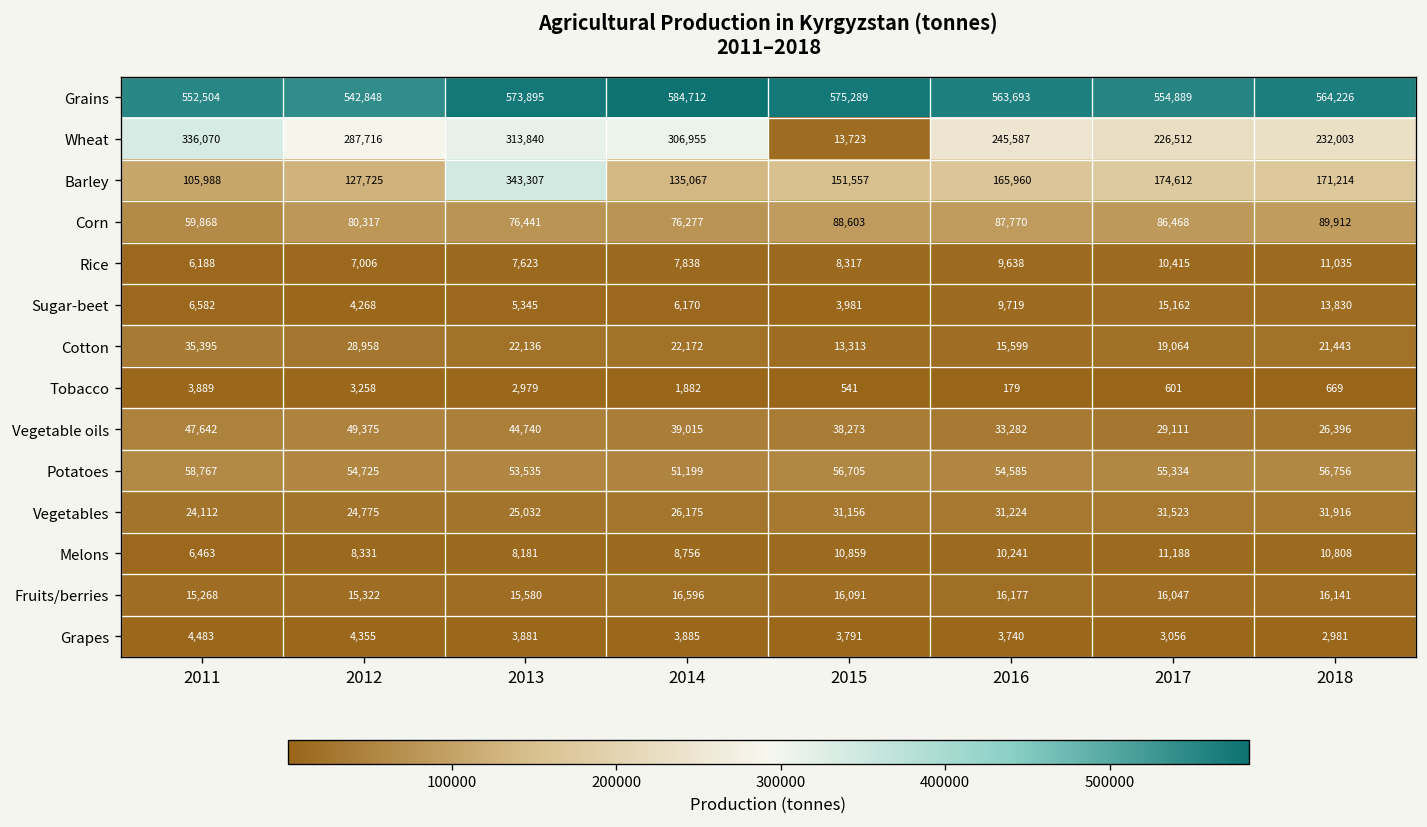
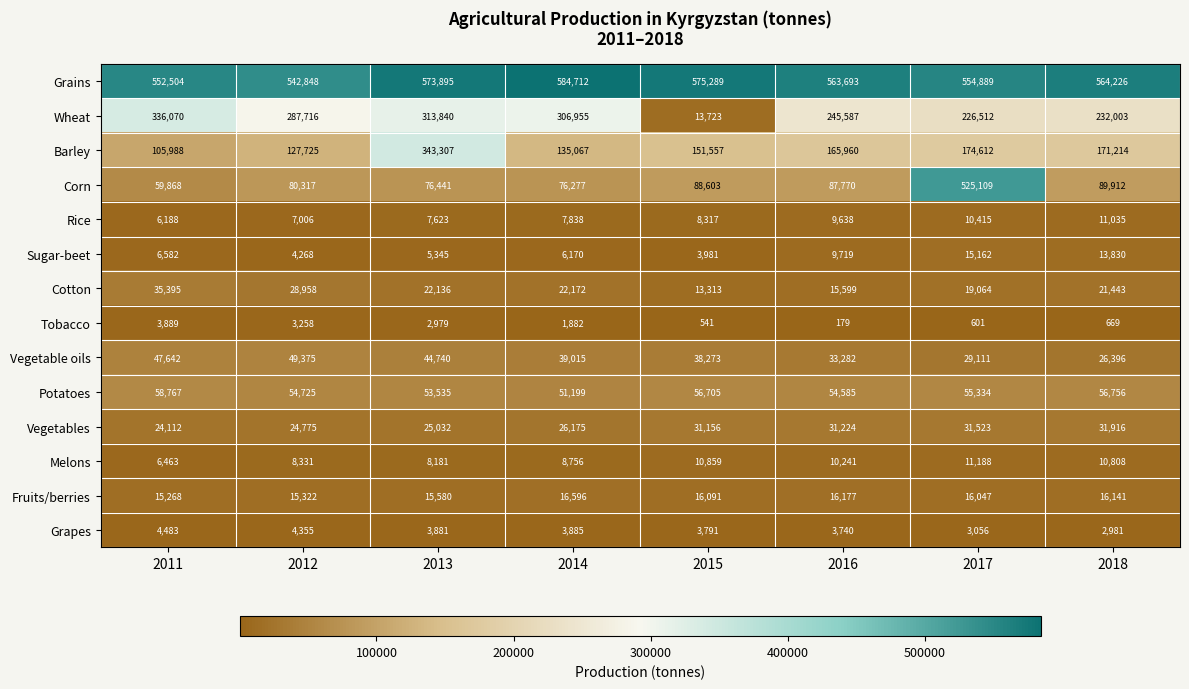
Corn, 2017: 86,468 -> 525,109
